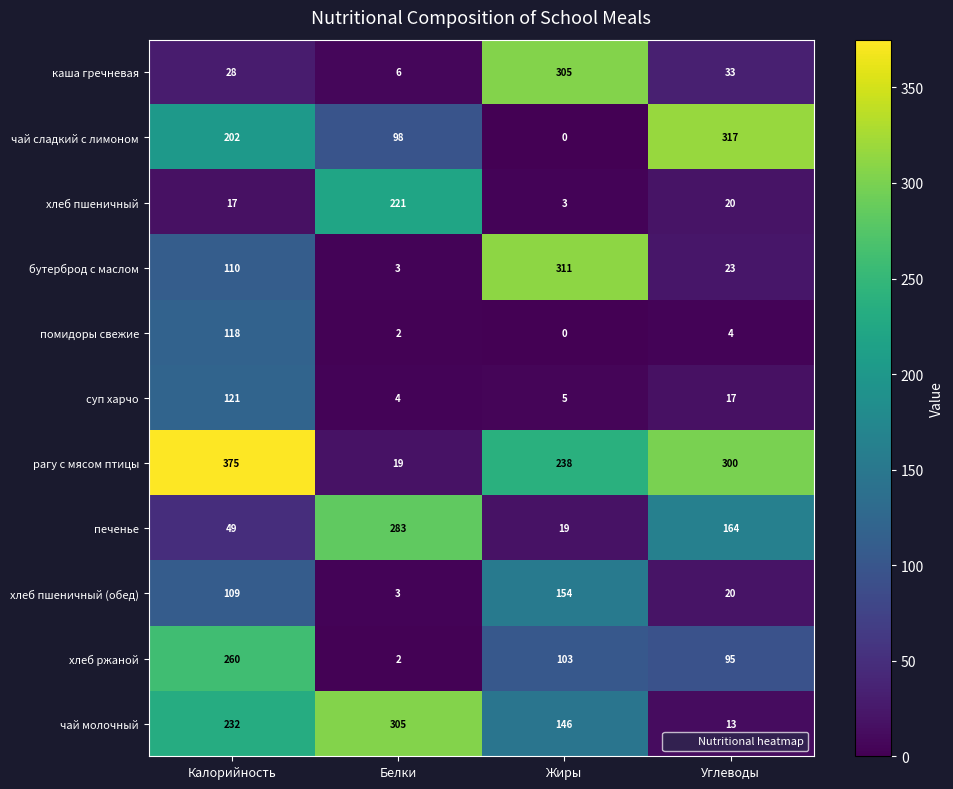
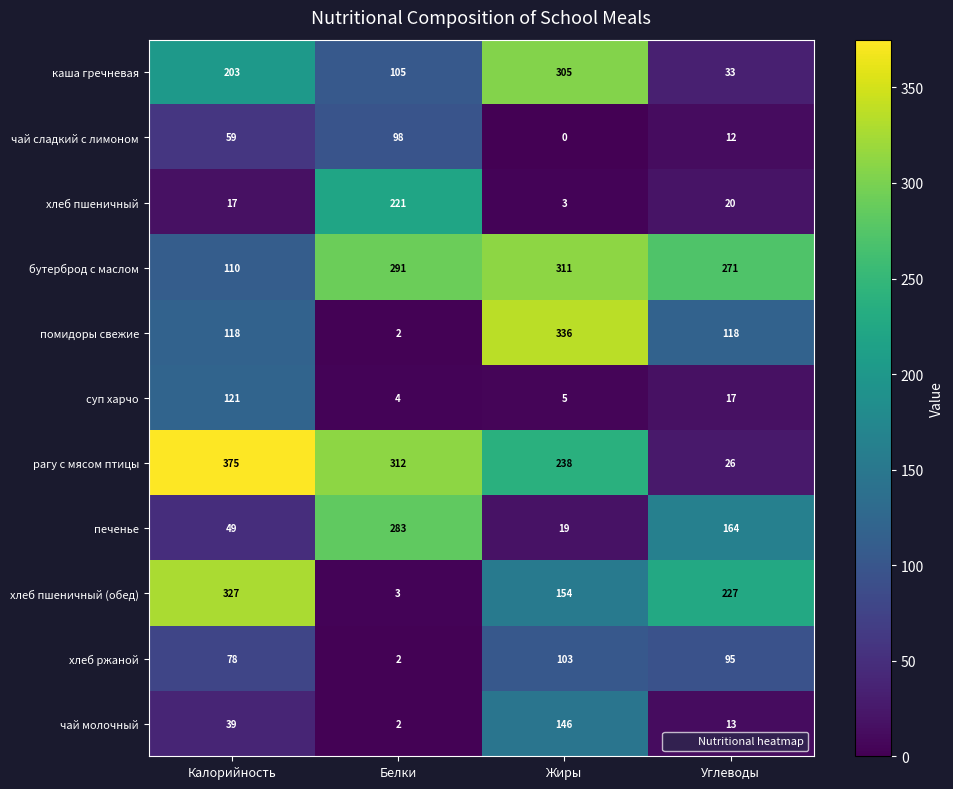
каша гречневая, Калорийность: 28 -> 203
каша гречневая, Белки: 6 -> 105
чай сладкий с лимоном, Калорийность: 202 -> 59
чай сладкий с лимоном, Углеводы: 317 -> 12
бутерброд с маслом, Белки: 3 -> 291
бутерброд с маслом, Углеводы: 23 -> 271
помидоры свежие, Жиры: 0 -> 336
помидоры свежие, Углеводы: 4 -> 118
рагу с мясом птицы, Белки: 19 -> 312
рагу с мясом птицы, Углеводы: 300 -> 26
хлеб пшеничный (обед), Калорийность: 109 -> 327
хлеб пшеничный (обед), Углеводы: 20 -> 227
хлеб ржаной, Калорийность: 260 -> 78
чай молочный, Калорийность: 232 -> 39
чай молочный, Белки: 305 -> 2
